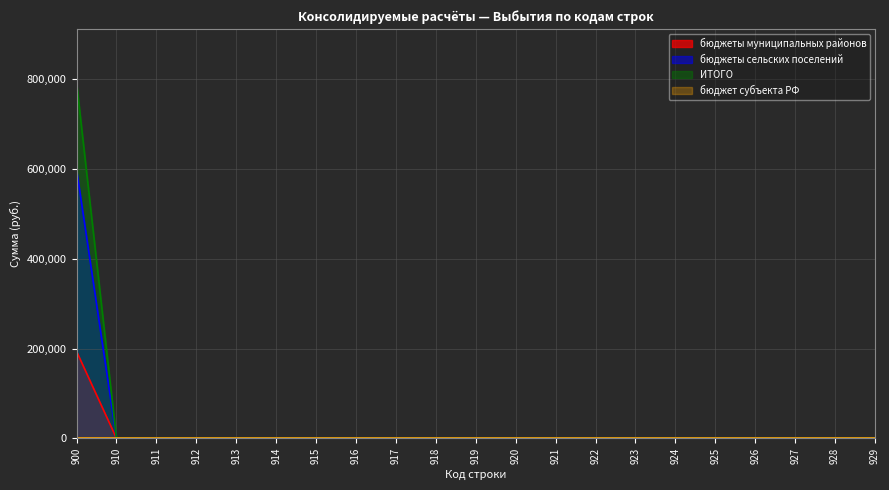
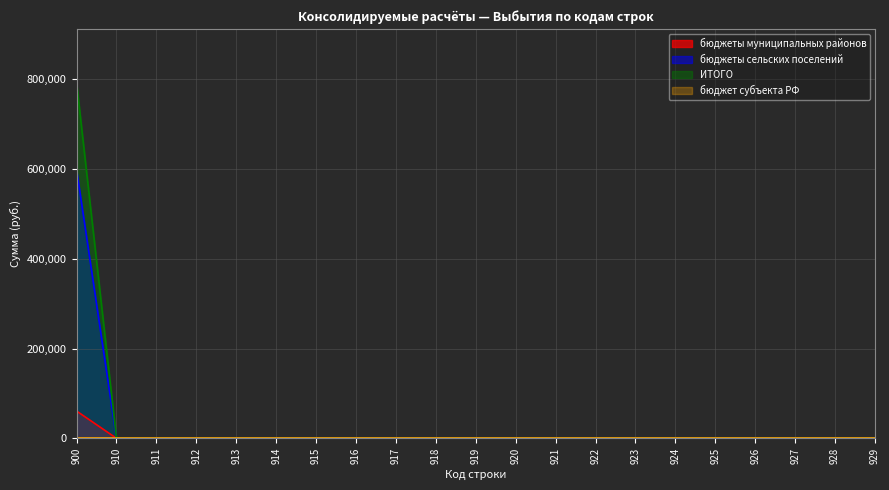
бюджеты муниципальных районов, 900: 190,000 -> 60,000
